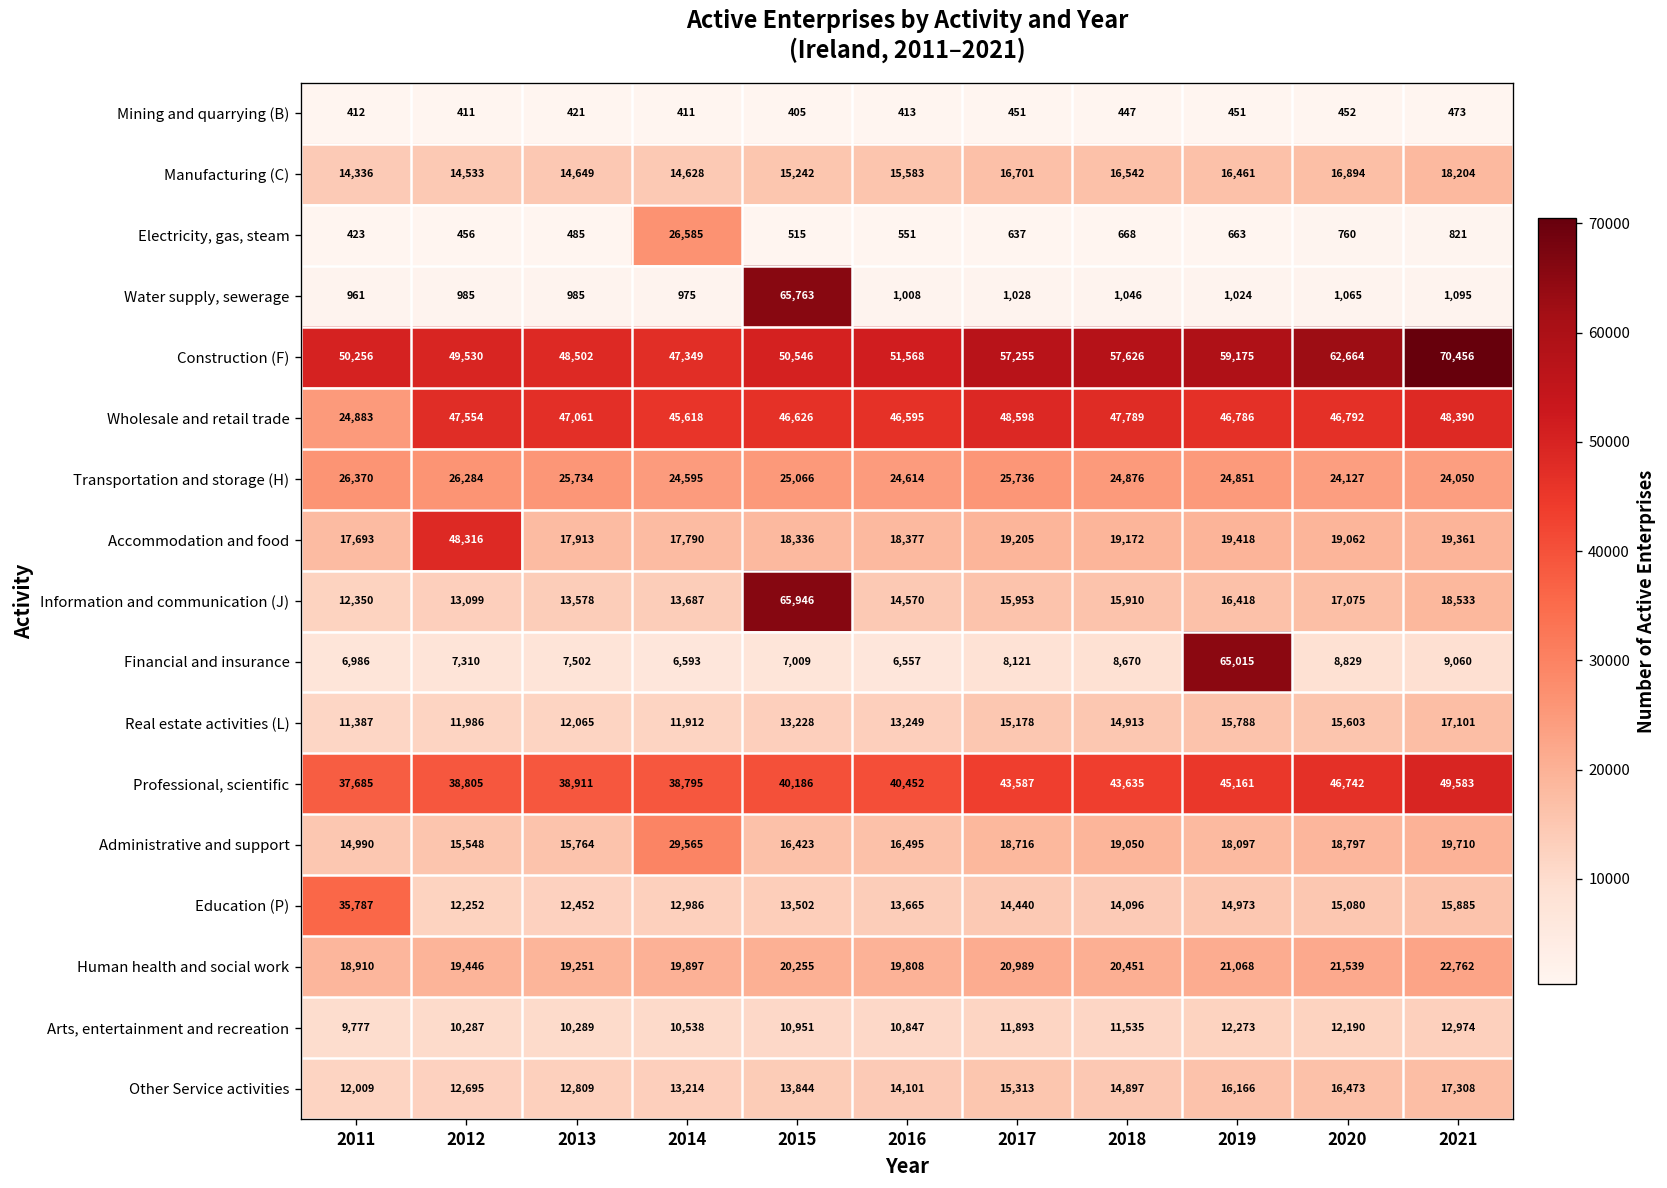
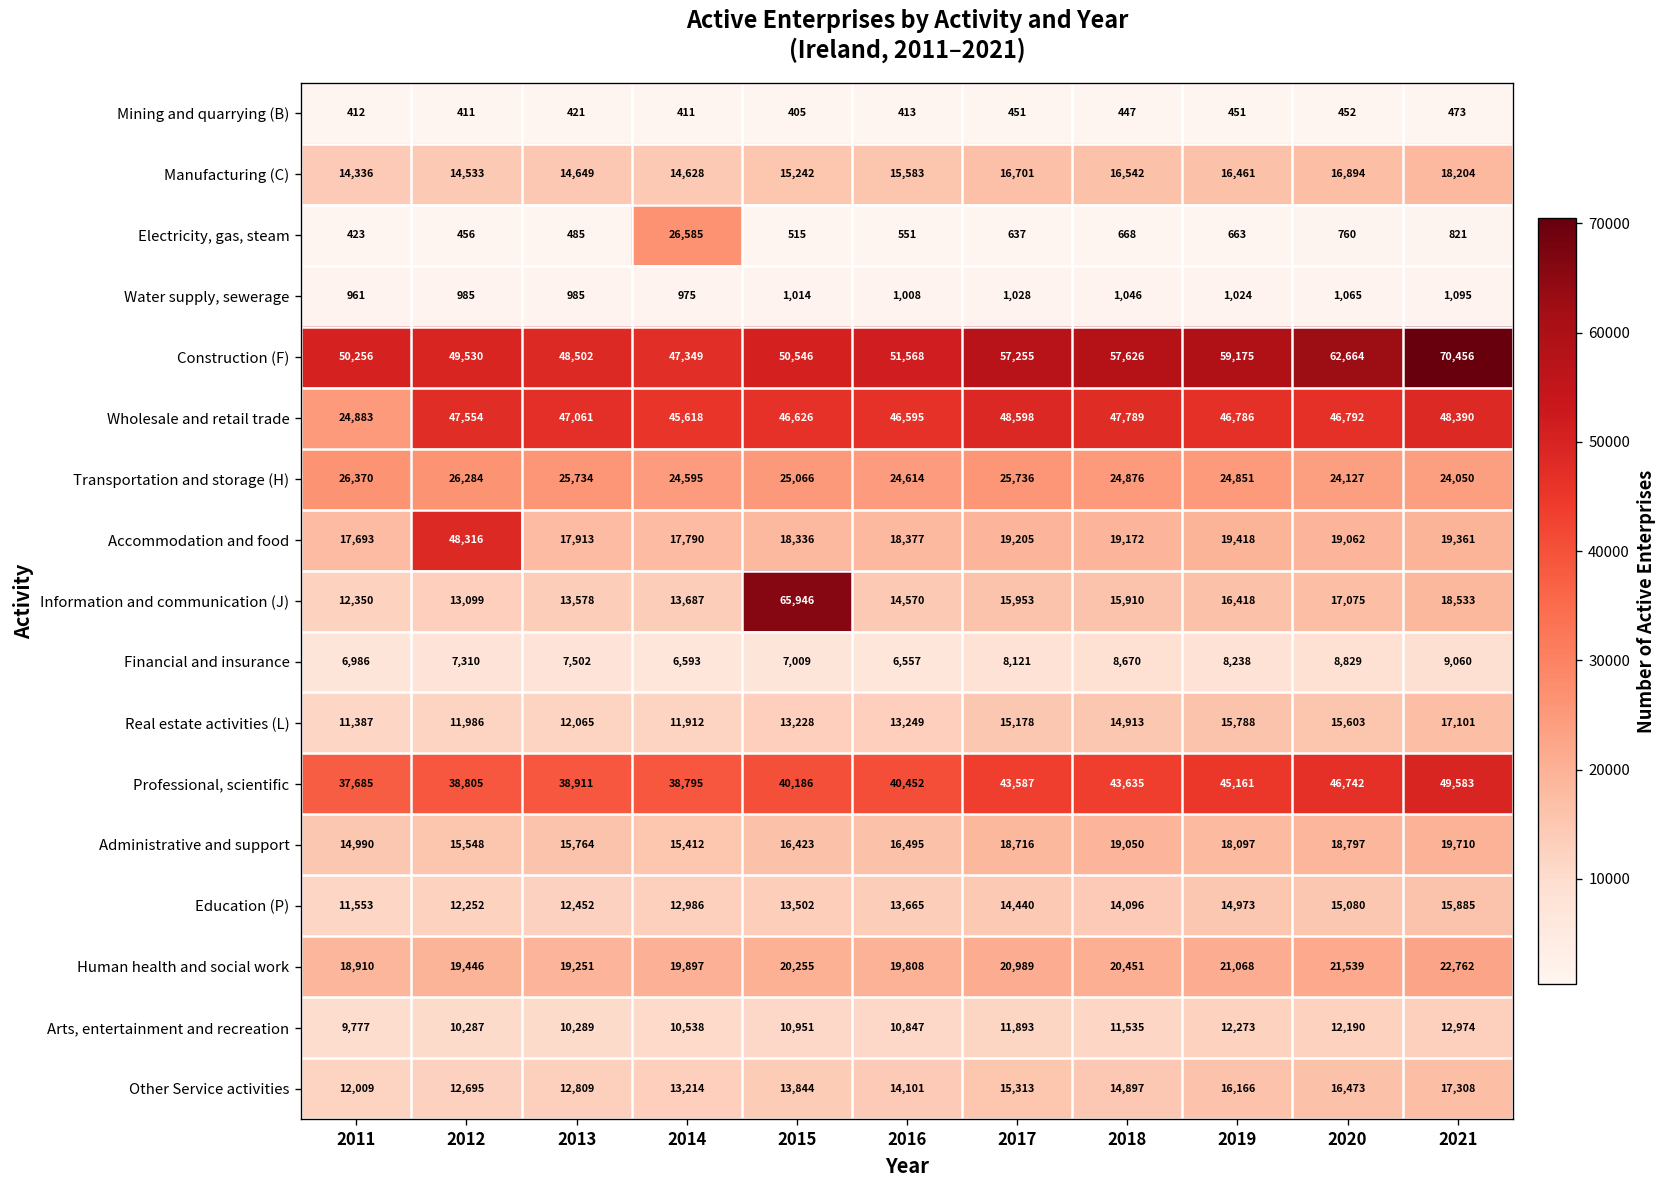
Water supply, sewerage, 2015: 65,763 -> 1,014
Financial and insurance, 2019: 65,015 -> 8,238
Administrative and support, 2014: 29,565 -> 15,412
Education (P), 2011: 35,787 -> 11,553
